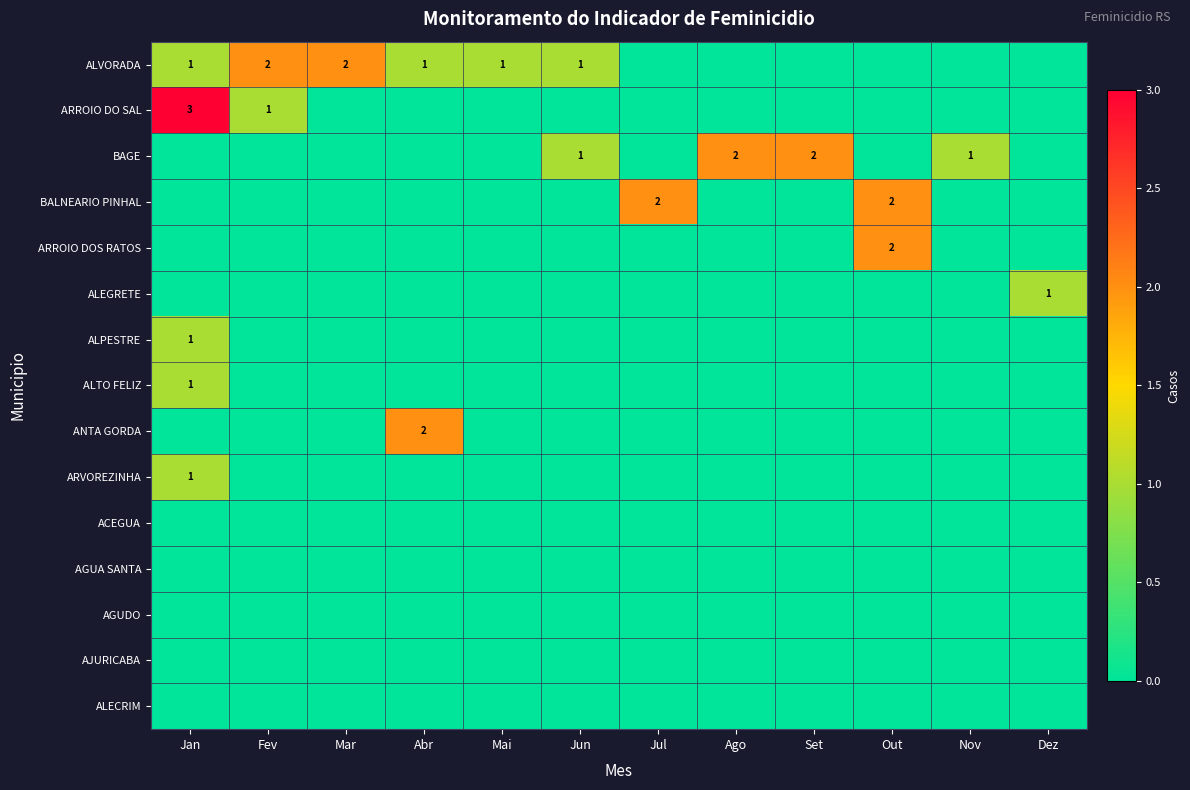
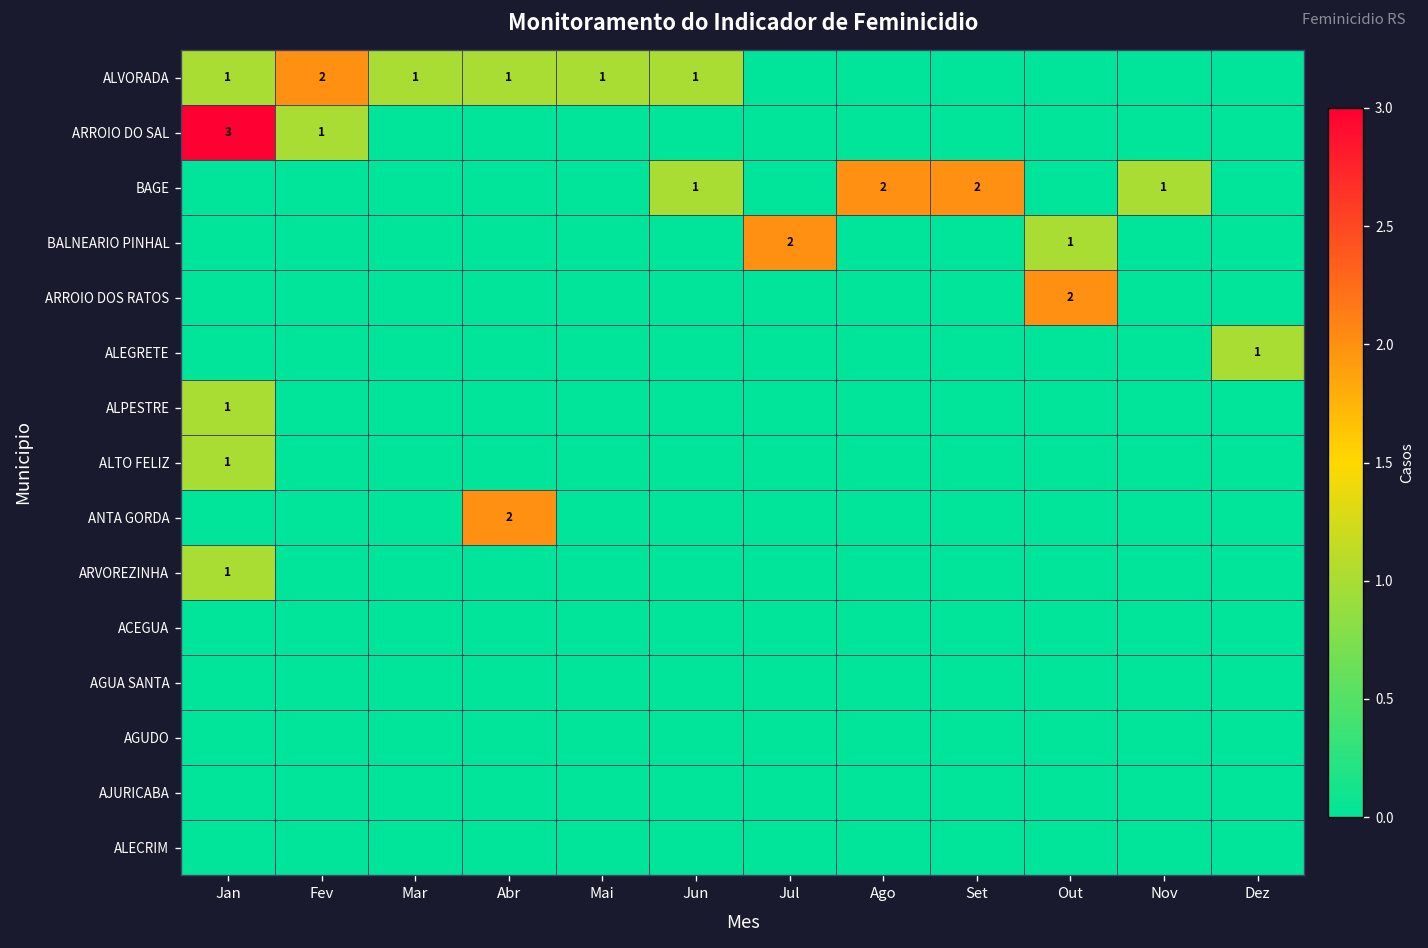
ALVORADA, Mar: 2 -> 1
BALNEARIO PINHAL, Out: 2 -> 1
